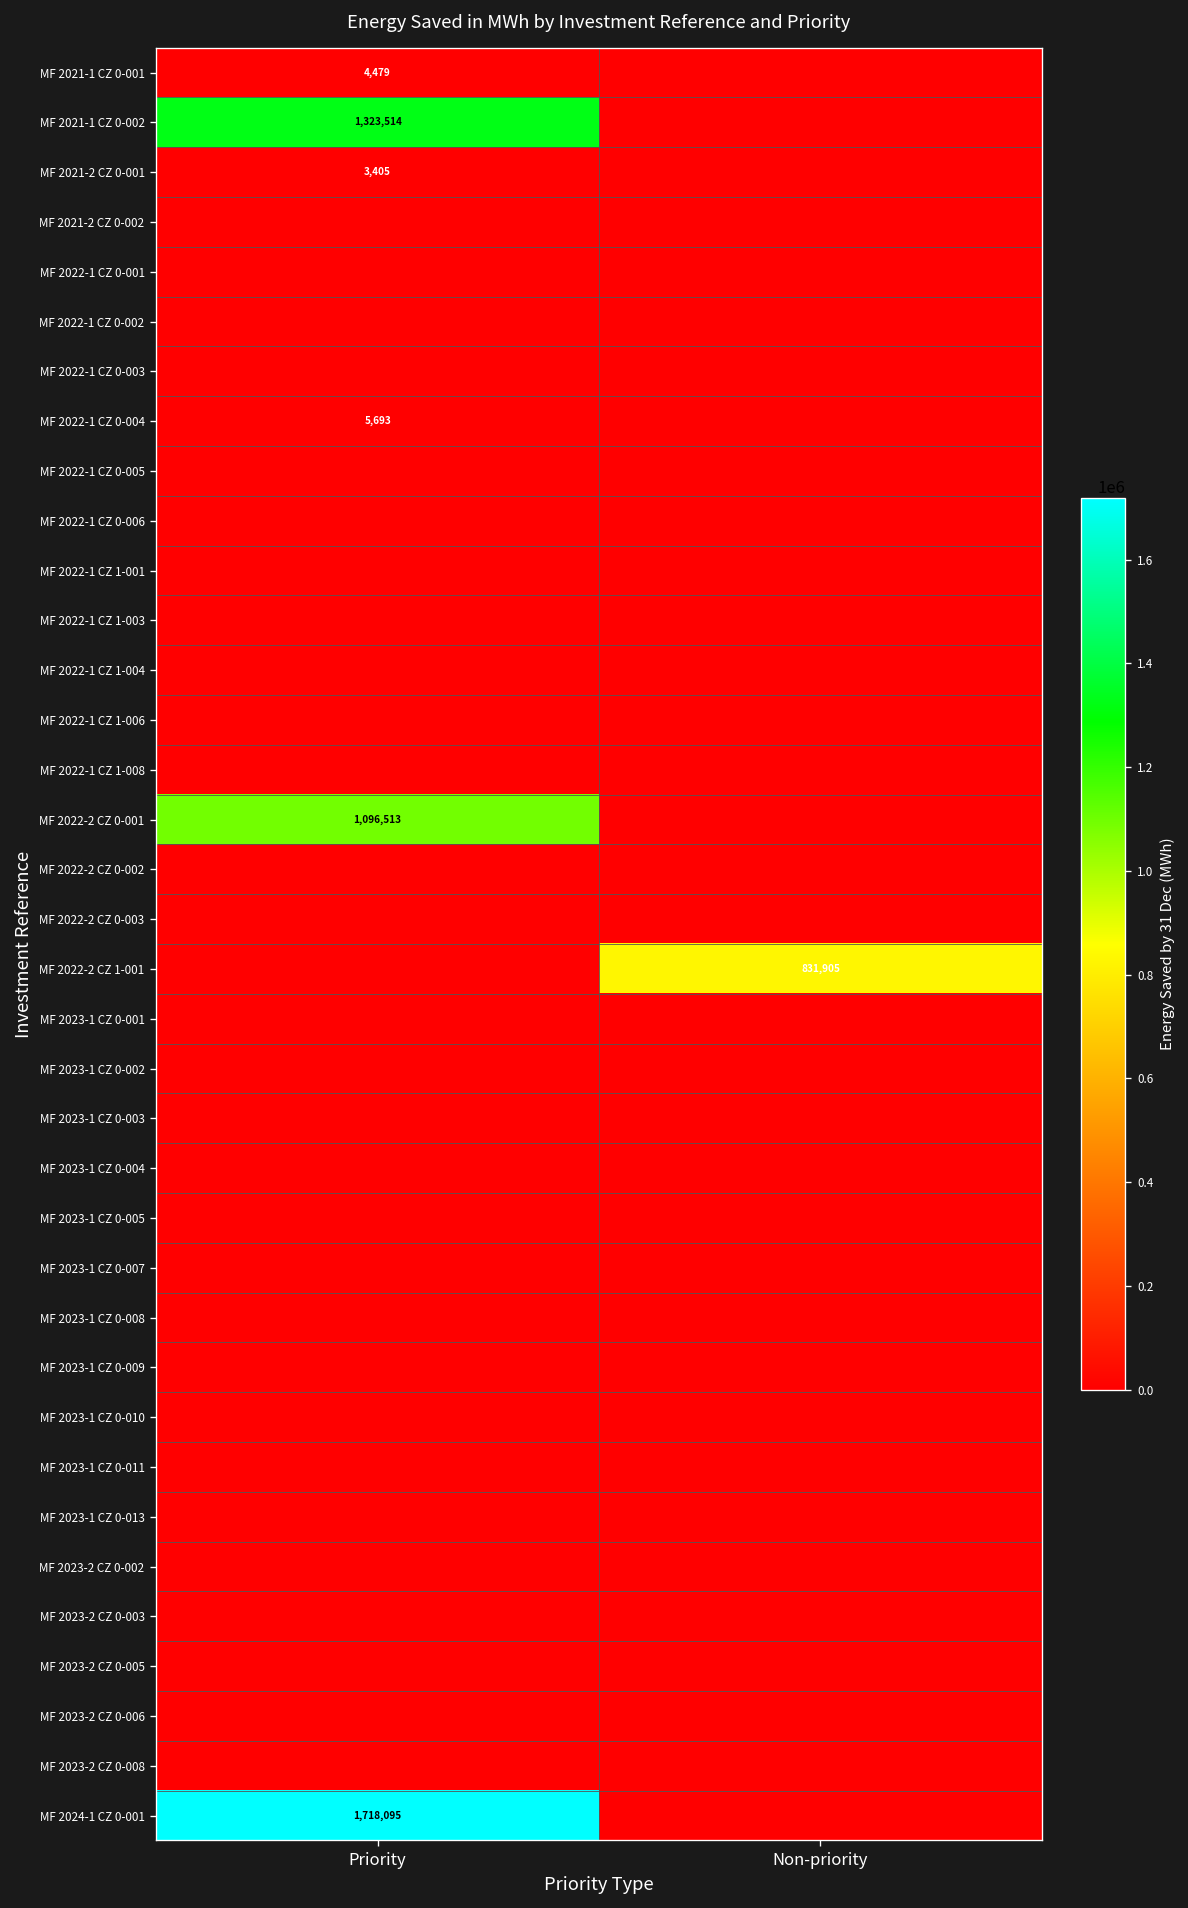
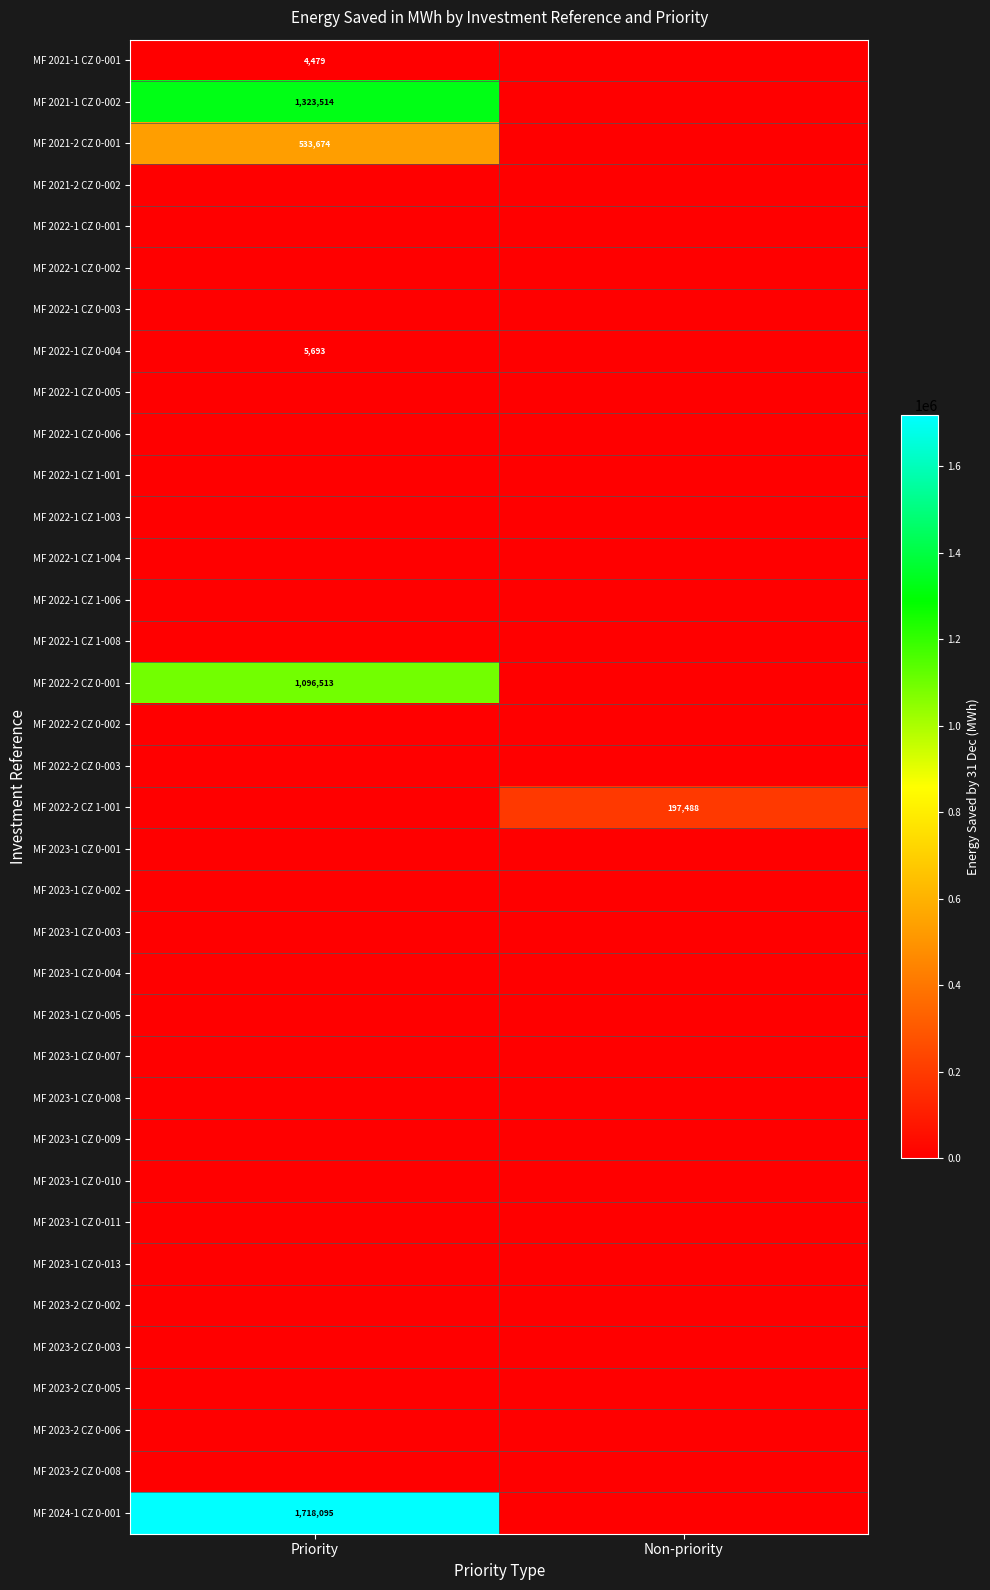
MF 2021-2 CZ 0-001, Priority: 3,405 -> 533,674
MF 2022-2 CZ 1-001, Non-priority: 831,905 -> 197,488
